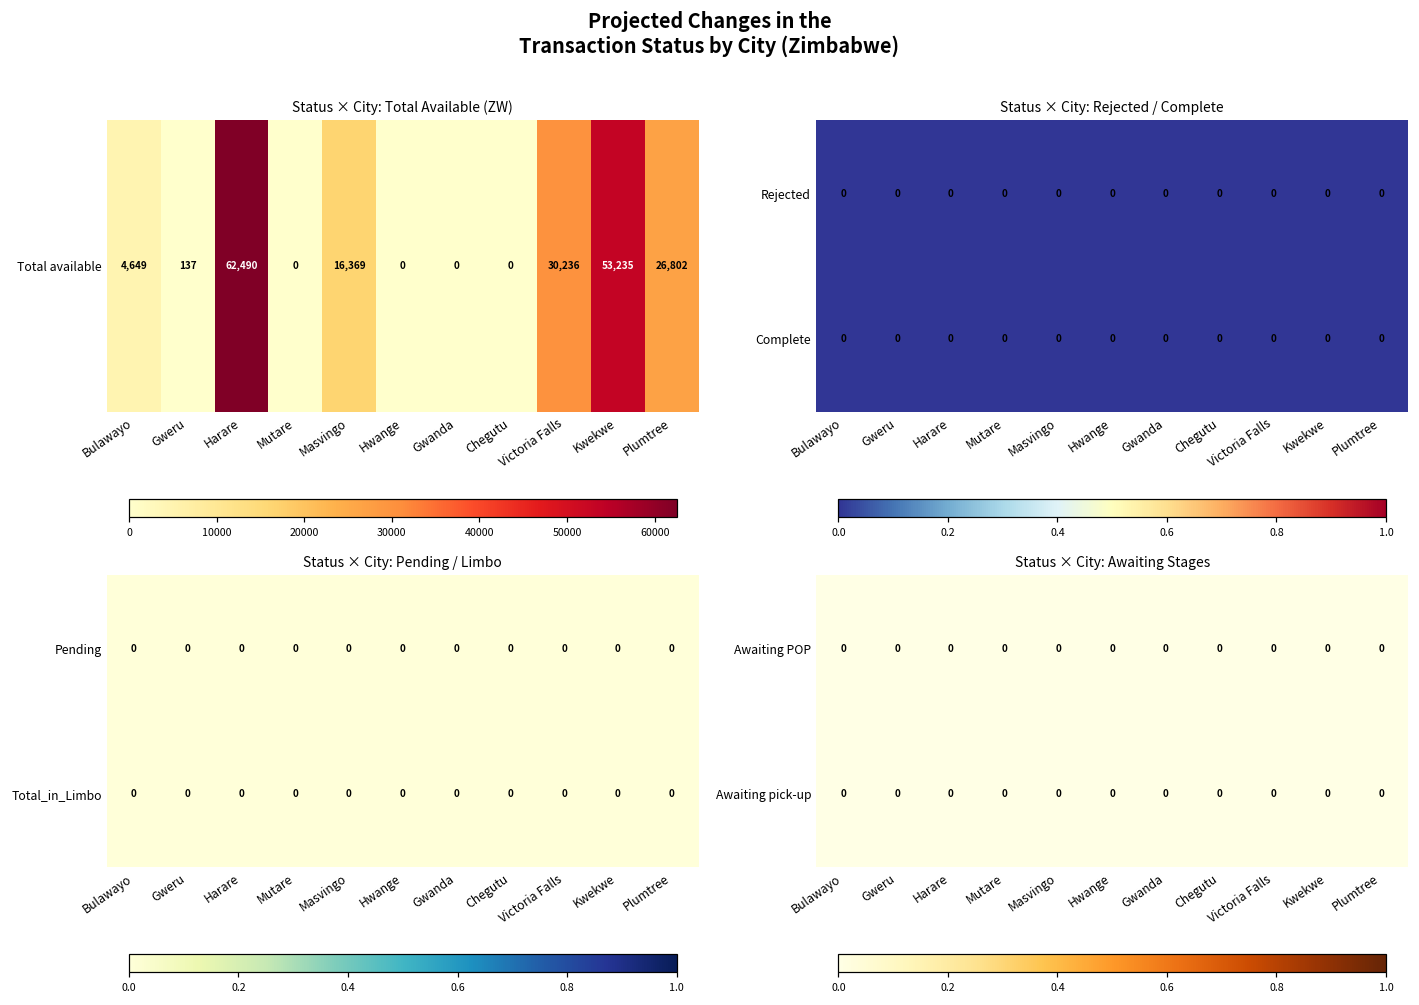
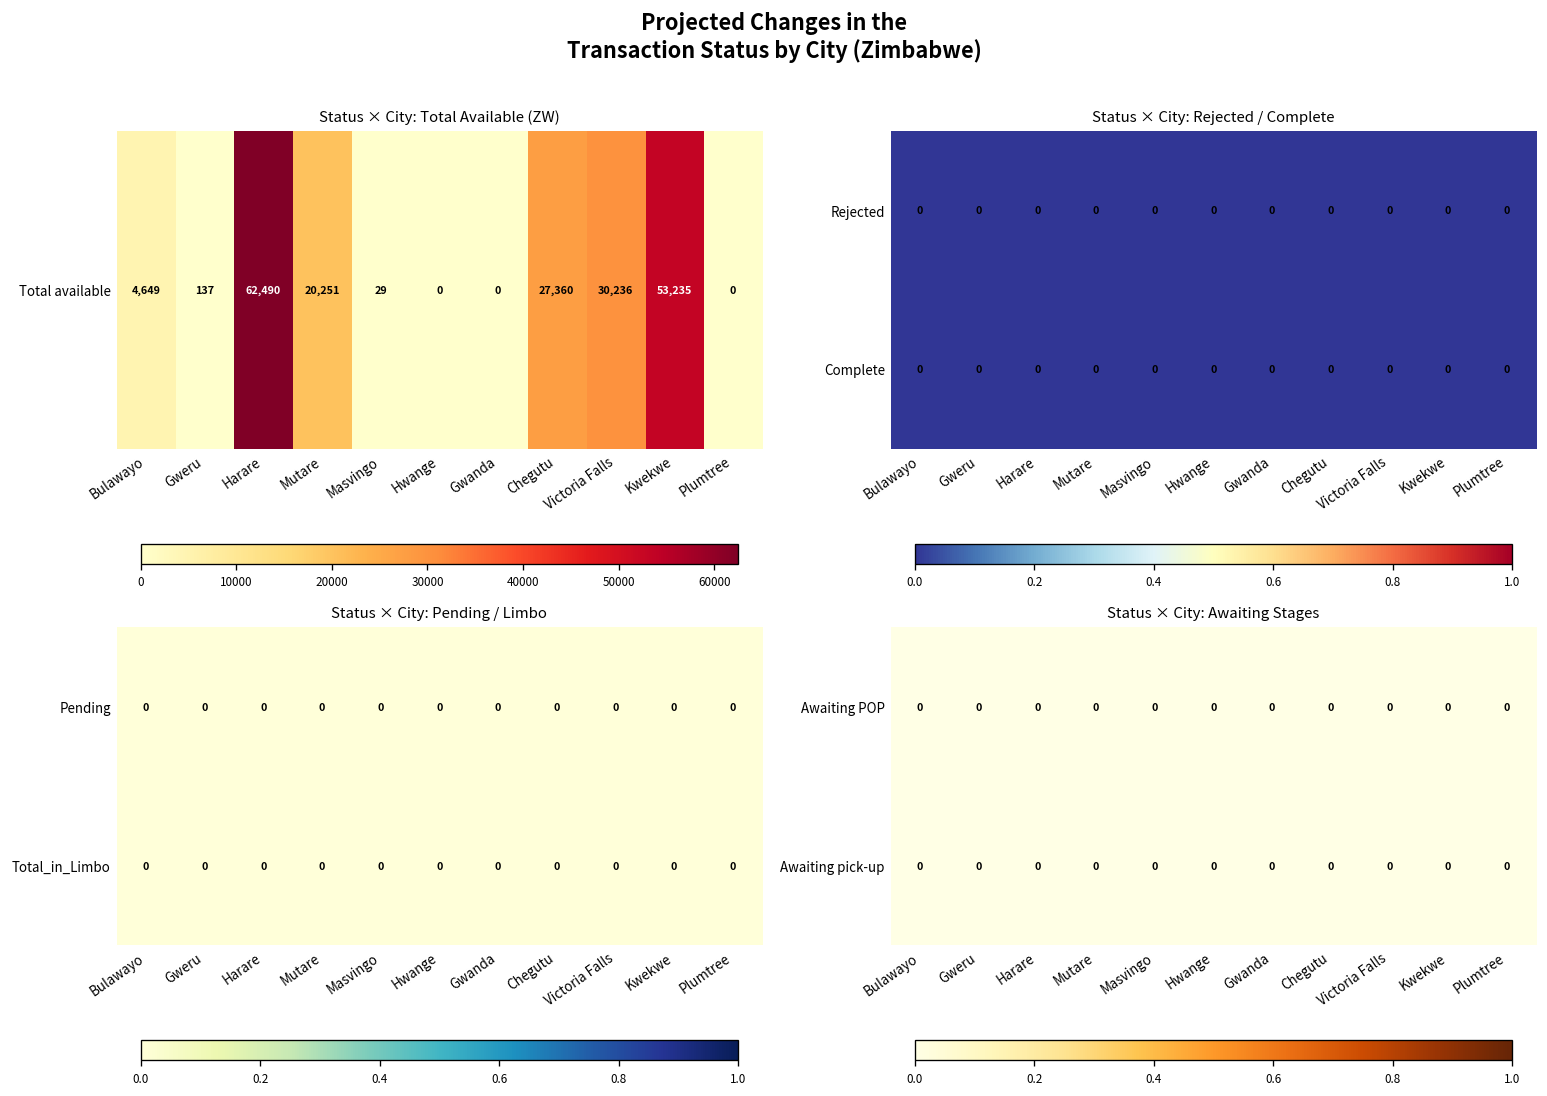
Status × City: Total Available (ZW), Total available, Mutare: 0 -> 20,251
Status × City: Total Available (ZW), Total available, Masvingo: 16,369 -> 29
Status × City: Total Available (ZW), Total available, Chegutu: 0 -> 27,360
Status × City: Total Available (ZW), Total available, Plumtree: 26,802 -> 0
